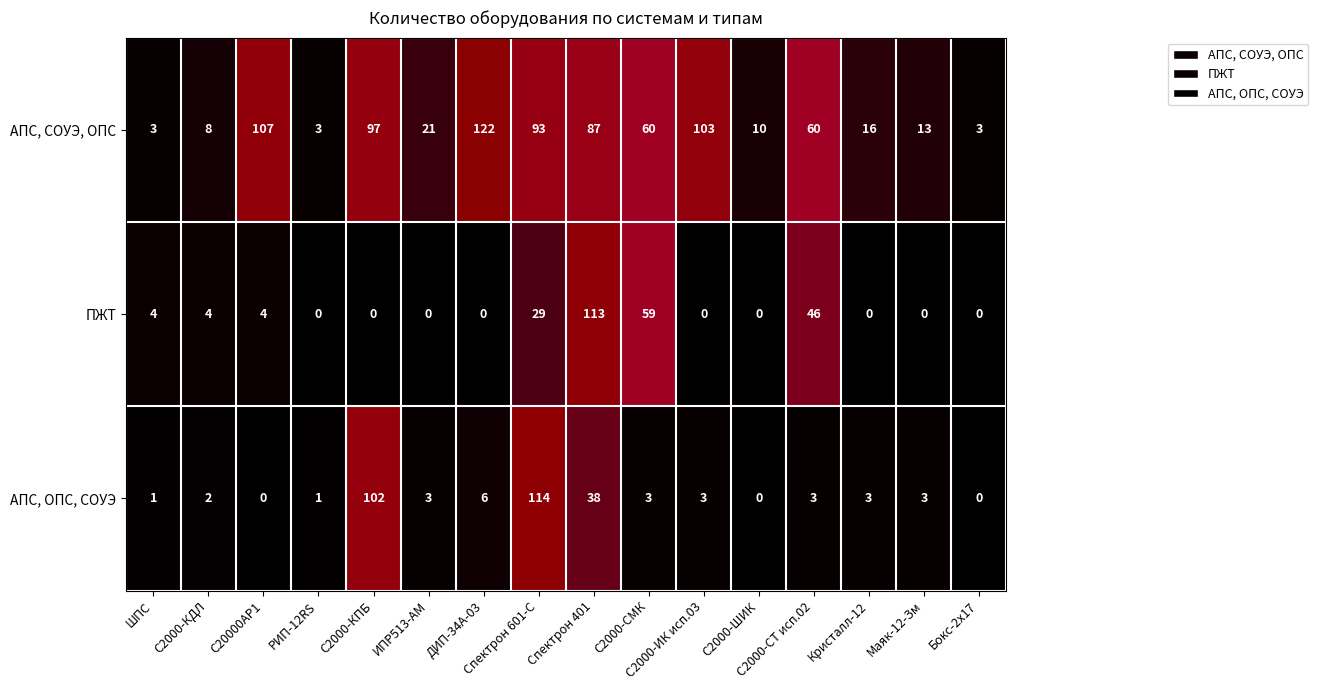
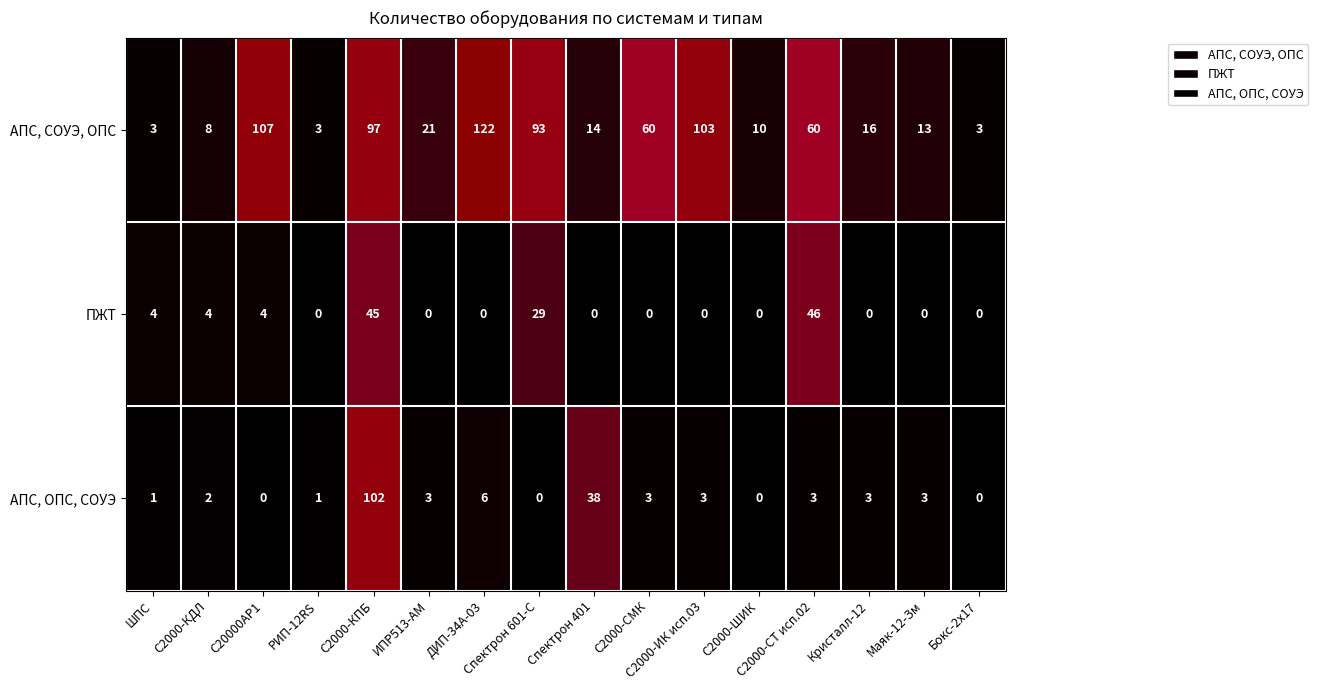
АПС, СОУЭ, ОПС, Спектрон 401: 87 -> 14
ПЖТ, С2000-КПБ: 0 -> 45
ПЖТ, Спектрон 401: 113 -> 0
ПЖТ, С2000-СМК: 59 -> 0
АПС, ОПС, СОУЭ, Спектрон 601-С: 114 -> 0
